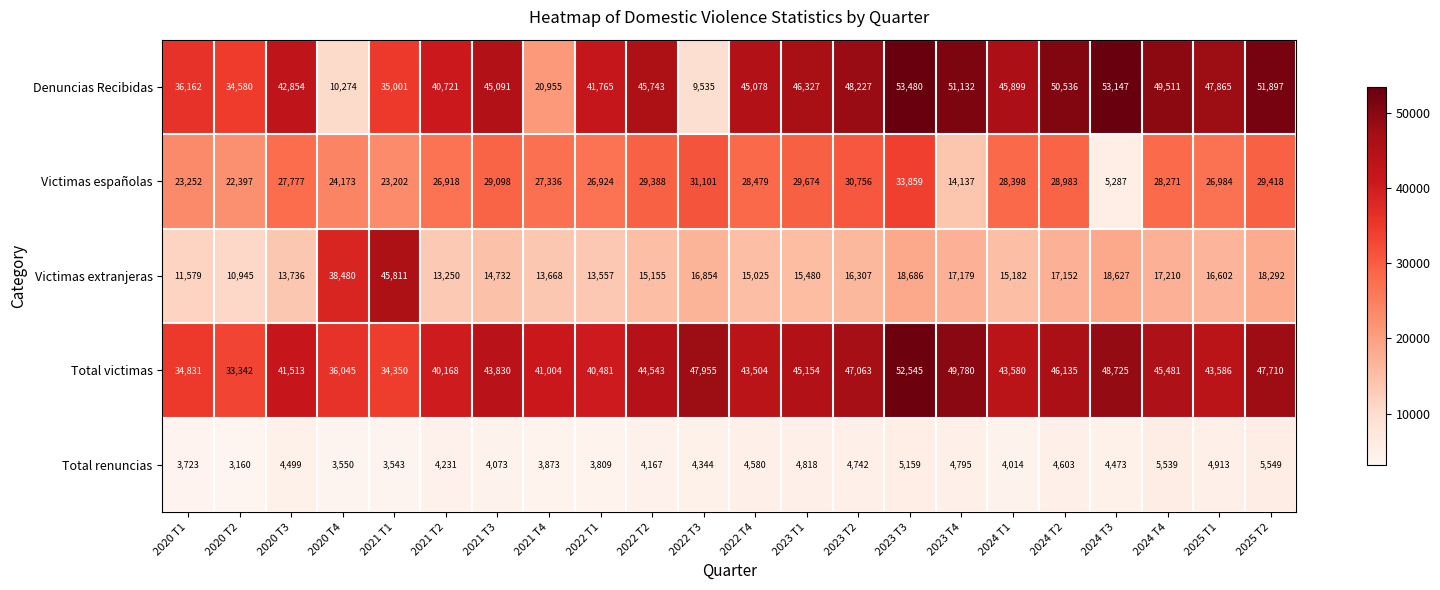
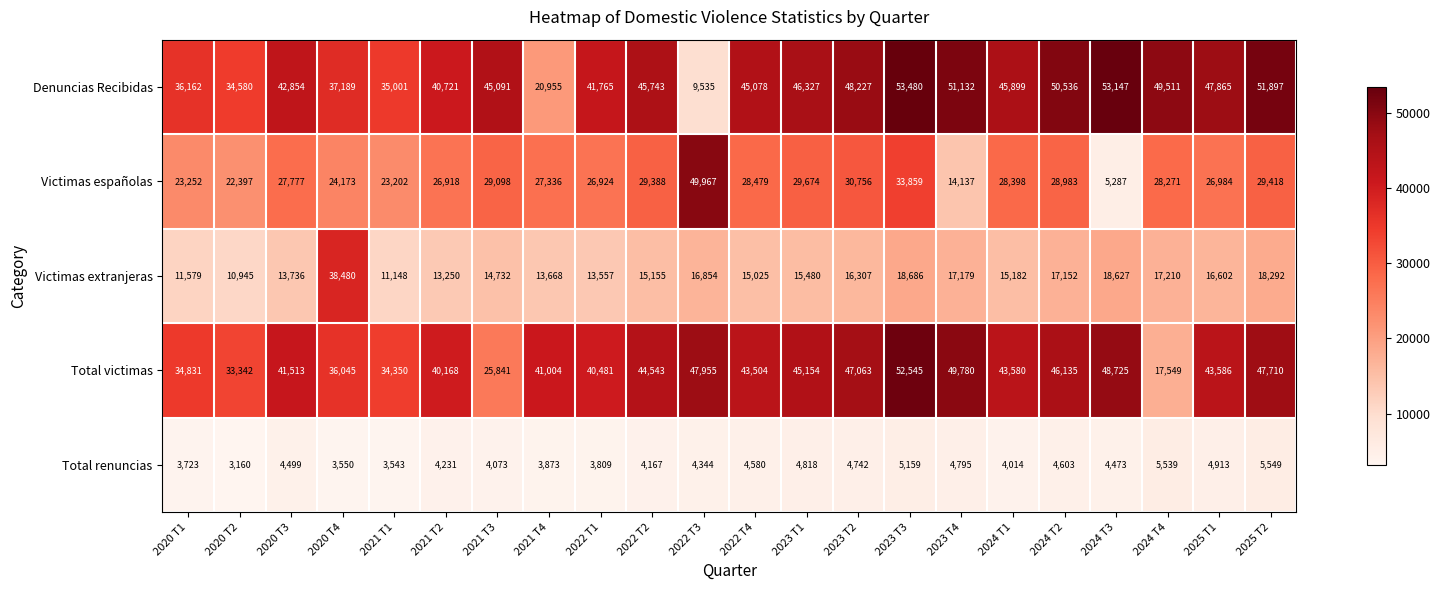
Denuncias Recibidas, 2020 T4: 10,274 -> 37,189
Victimas españolas, 2022 T3: 31,101 -> 49,967
Victimas extranjeras, 2021 T1: 45,811 -> 11,148
Total victimas, 2021 T3: 43,830 -> 25,841
Total victimas, 2024 T4: 45,481 -> 17,549
